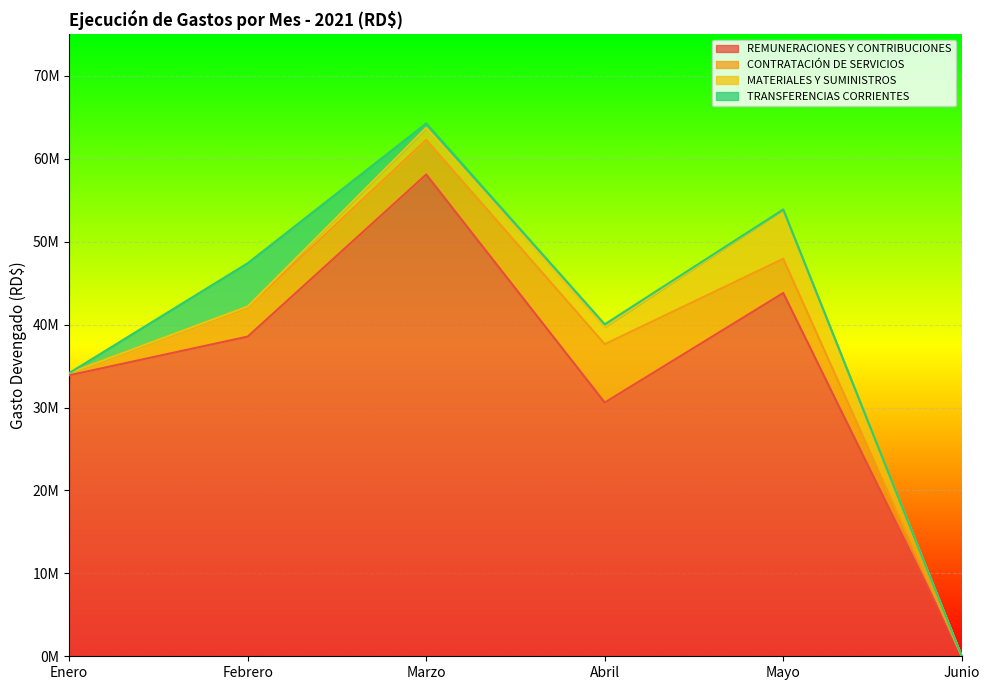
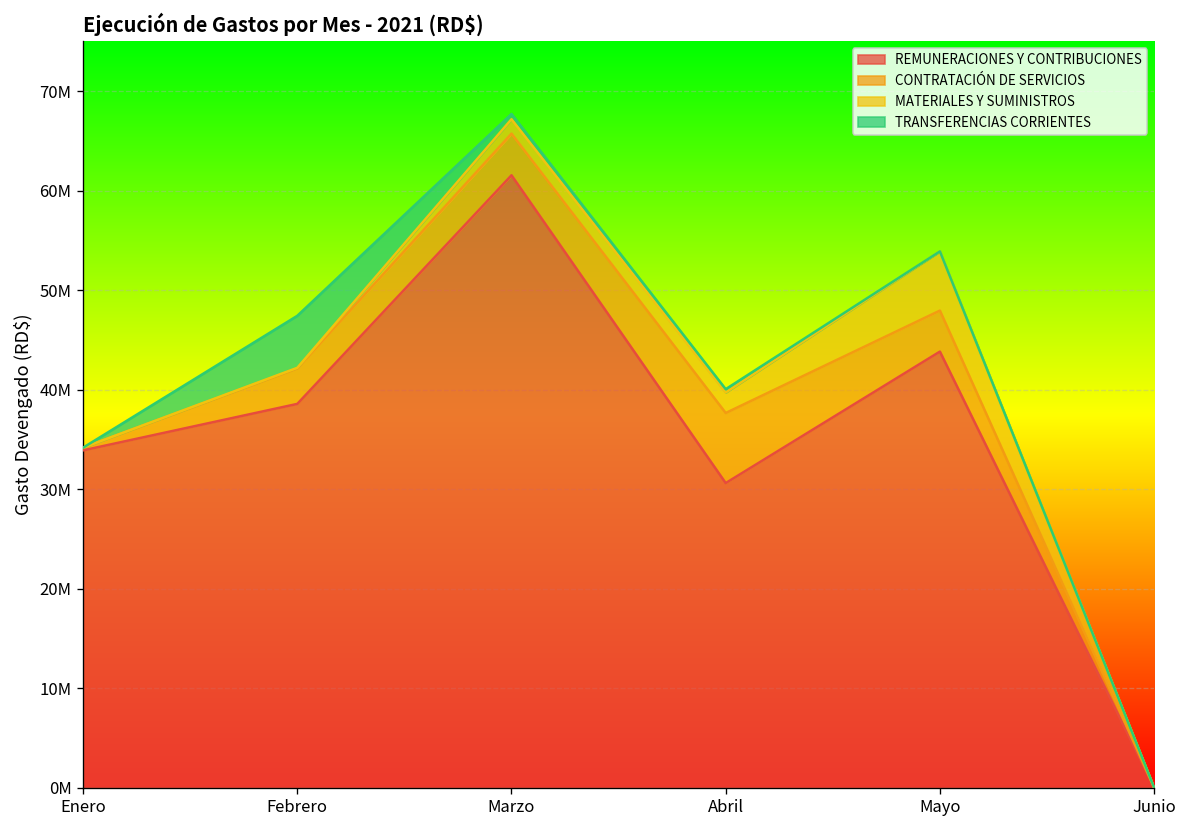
REMUNERACIONES Y CONTRIBUCIONES, Marzo: 58000000 -> 62000000
